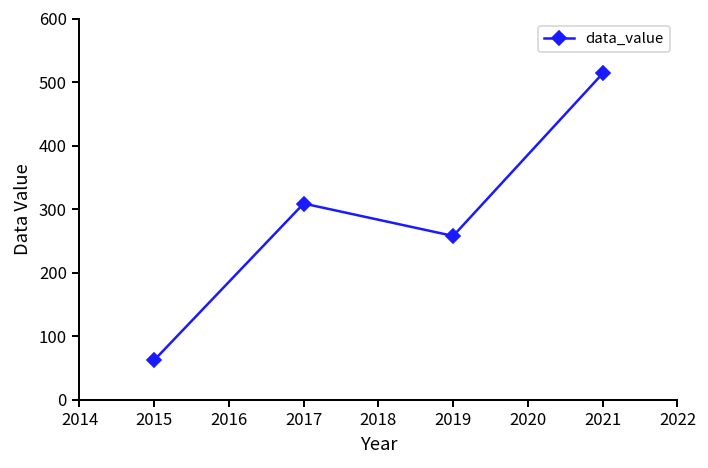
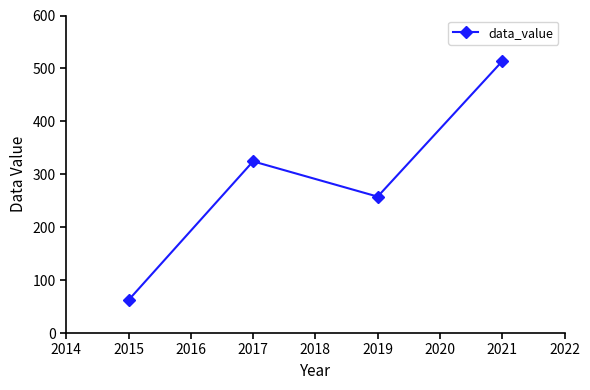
2017: 310 -> 320
